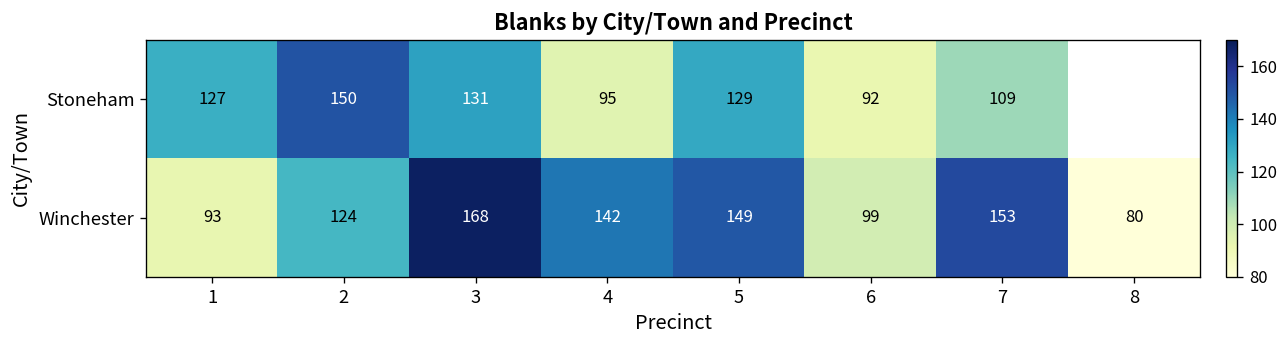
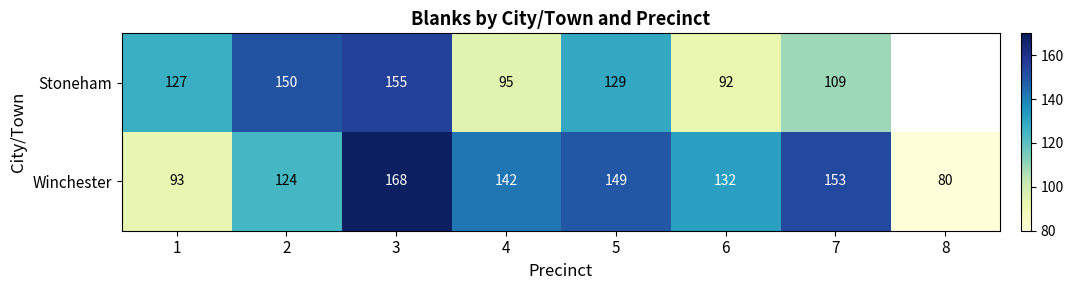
Stoneham, 3: 131 -> 155
Winchester, 6: 99 -> 132
